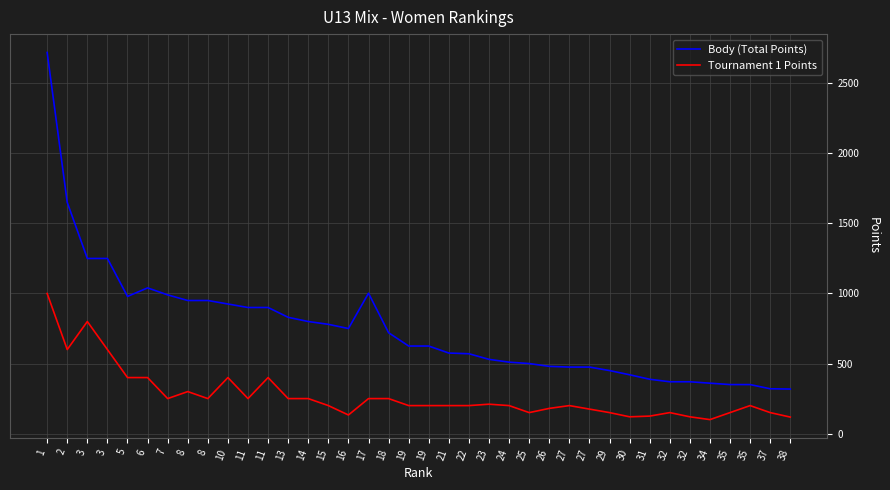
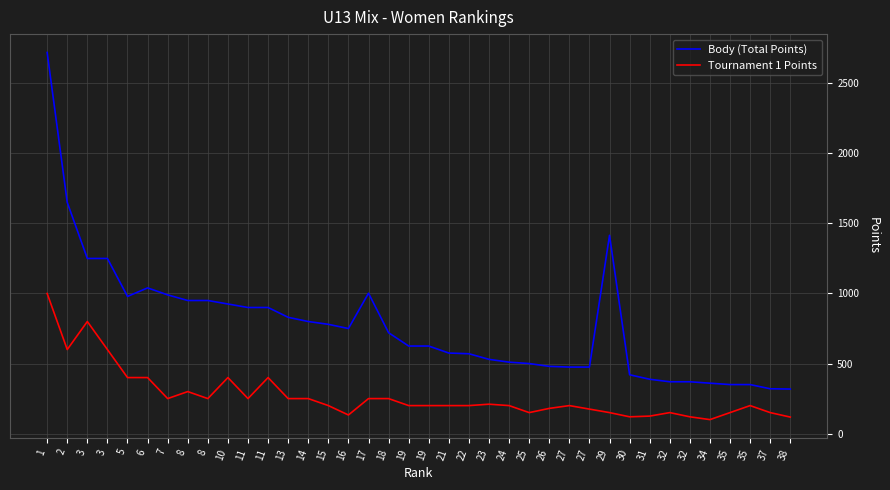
Body (Total Points), 29: 450 -> 1420
